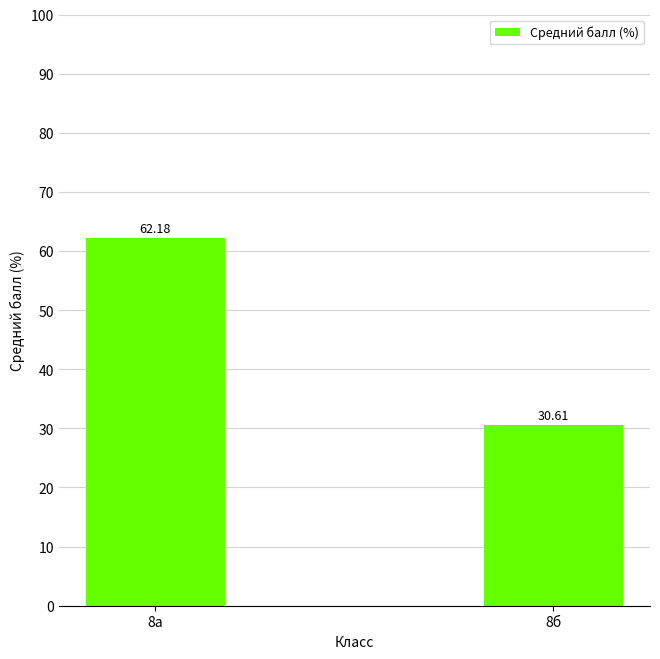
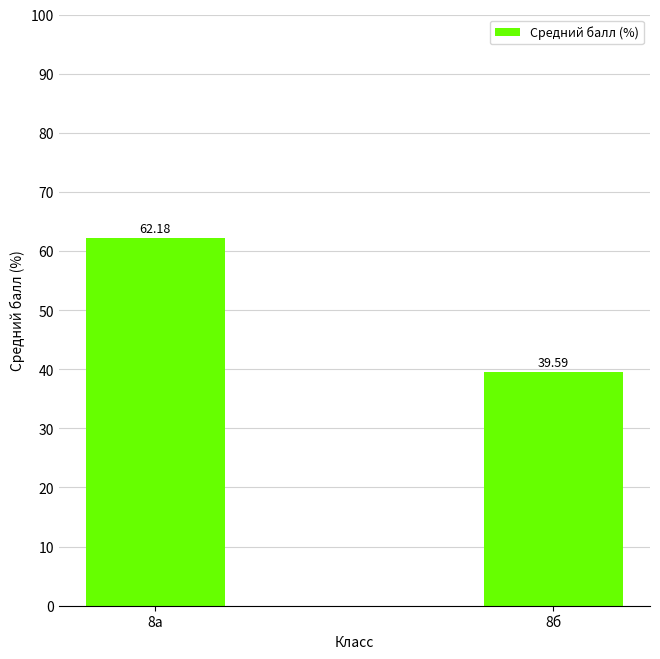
8б: 30.61 -> 39.59
